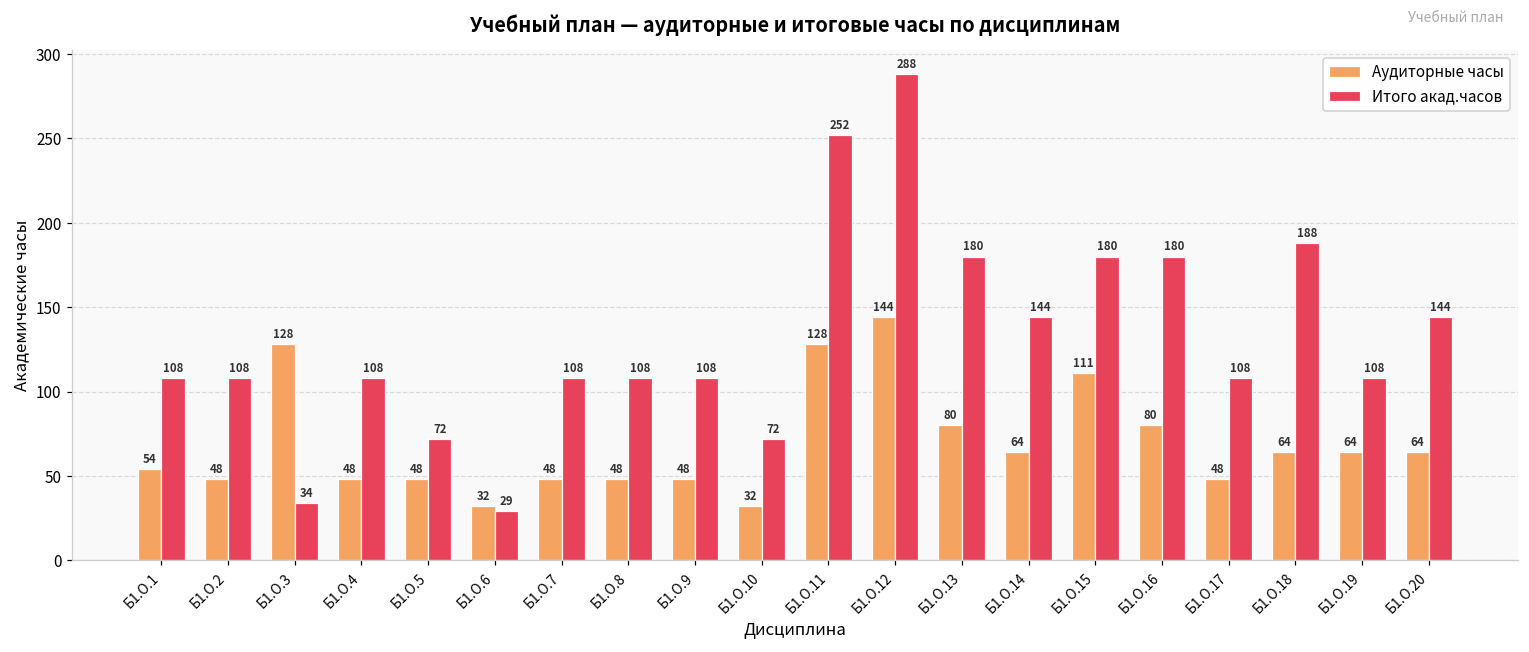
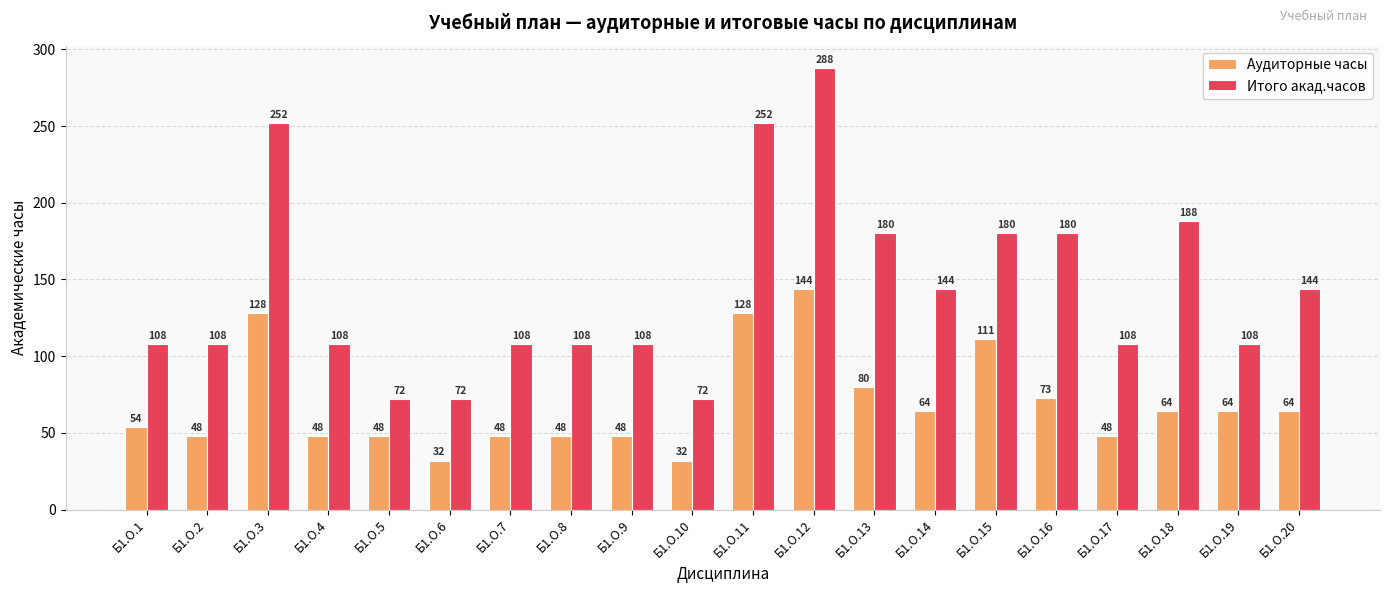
Итого акад.часов, Б1.О.3: 34 -> 252
Итого акад.часов, Б1.О.6: 29 -> 72
Аудиторные часы, Б1.О.16: 80 -> 73
